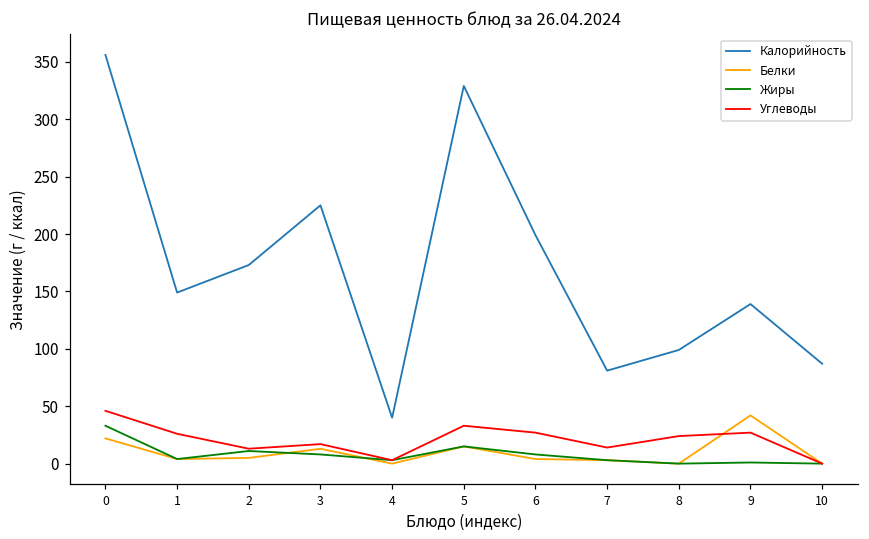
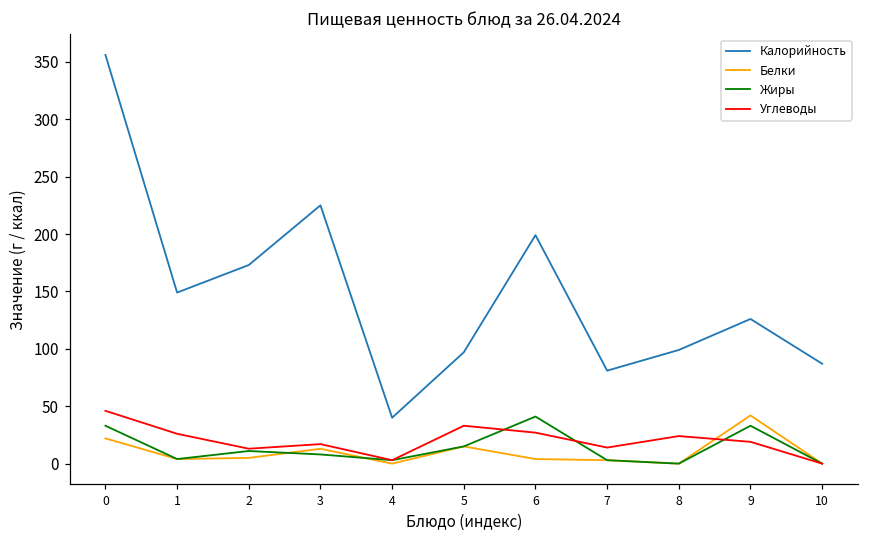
Калорийность, 5: 329 -> 97
Жиры, 6: 8 -> 41
Калорийность, 9: 139 -> 126
Жиры, 9: 1 -> 33
Углеводы, 9: 27 -> 19
